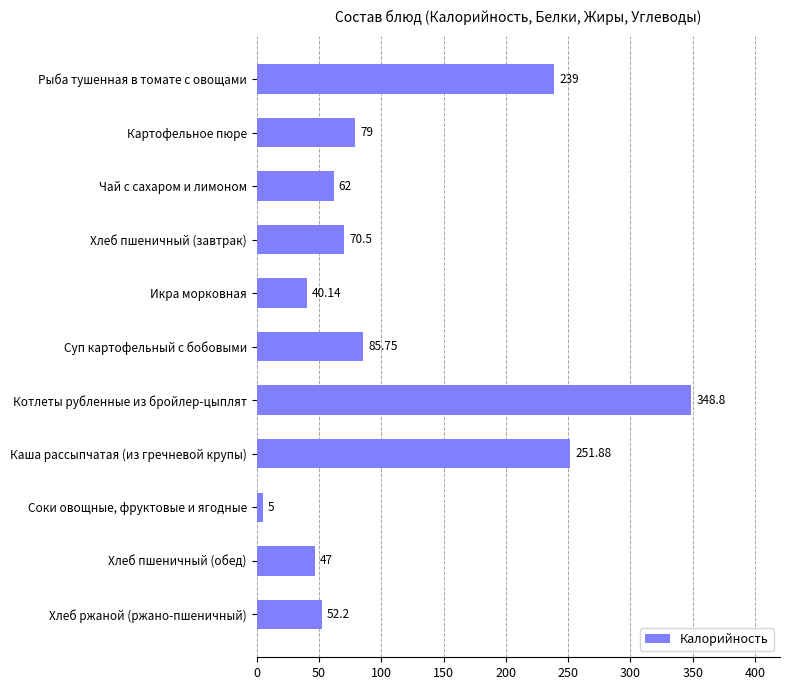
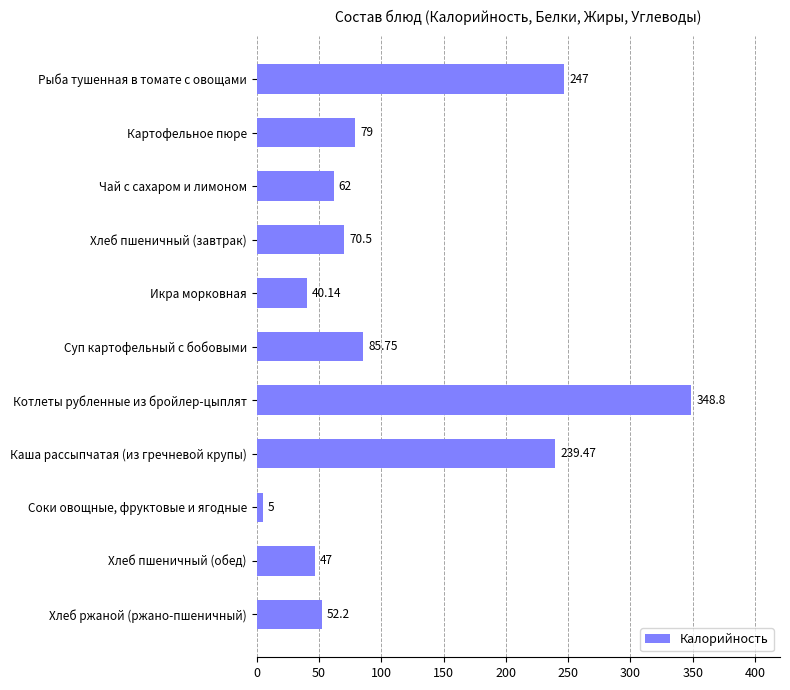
Рыба тушенная в томате с овощами: 239 -> 247
Каша рассыпчатая (из гречневой крупы): 251.88 -> 239.47
